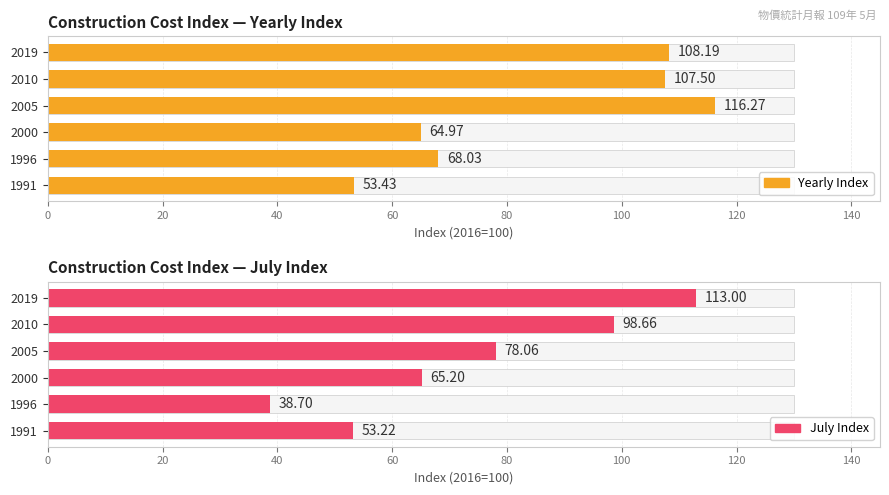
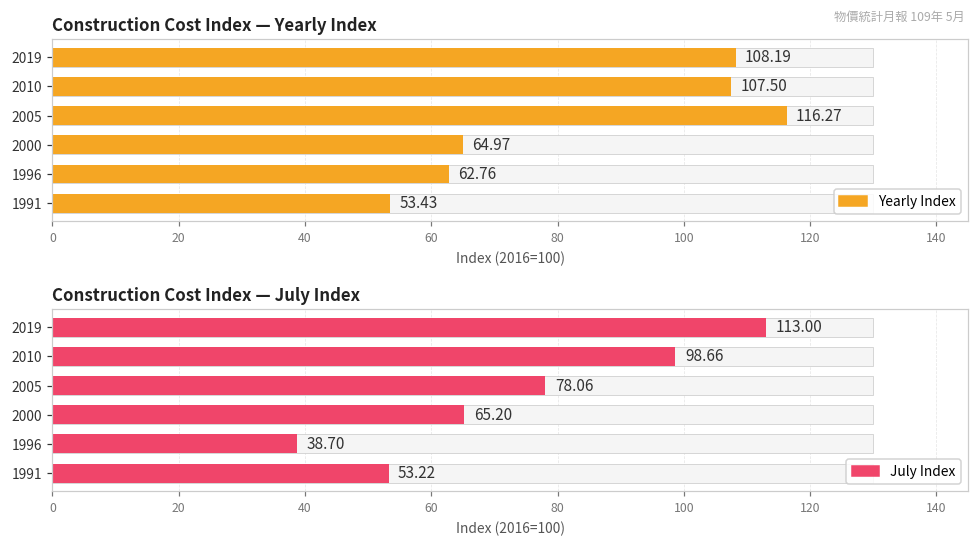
Construction Cost Index — Yearly Index, Yearly Index, 1996: 68.03 -> 62.76
